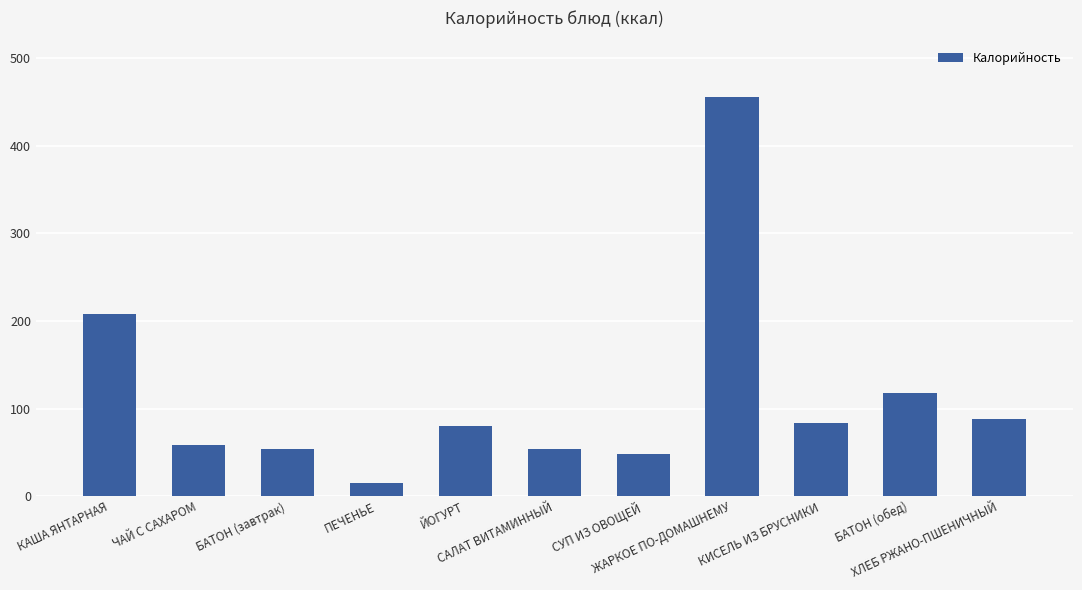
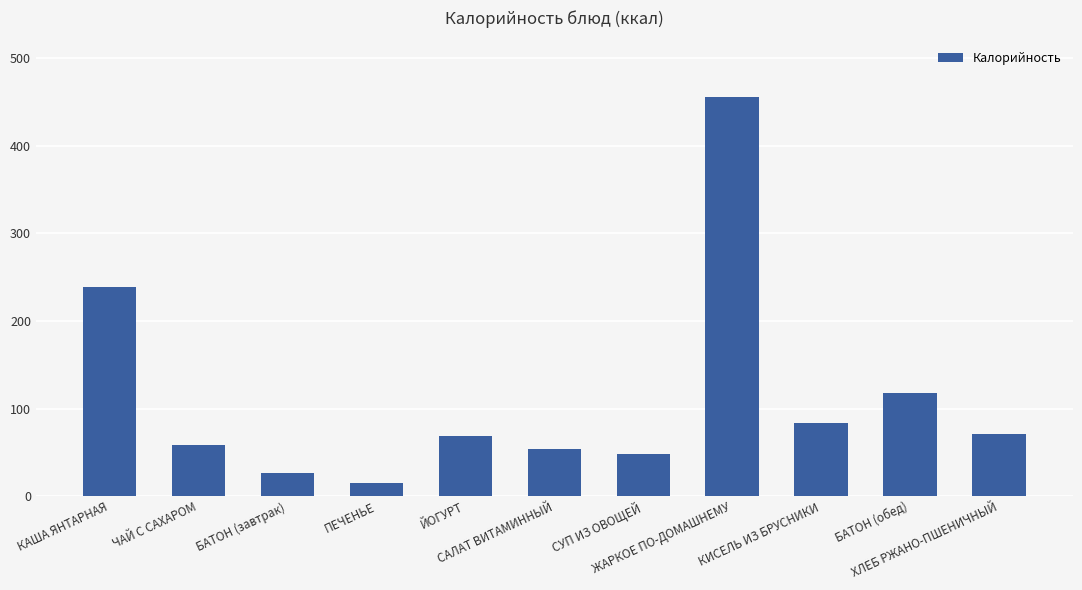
КАША ЯНТАРНАЯ: 210 -> 240
БАТОН (завтрак): 50 -> 30
ЙОГУРТ: 80 -> 70
ХЛЕБ РЖАНО-ПШЕНИЧНЫЙ: 90 -> 70
